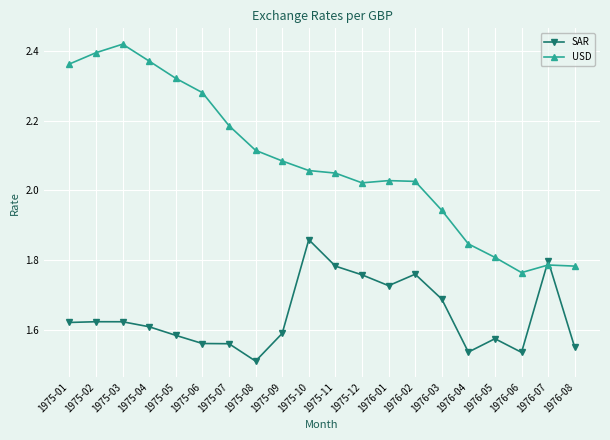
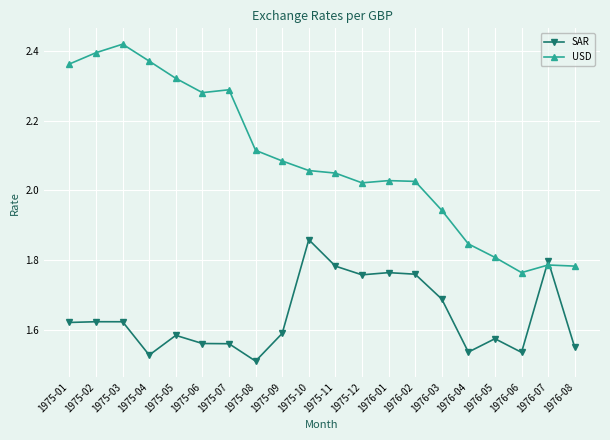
SAR, 1975-04: 1.61 -> 1.53
USD, 1975-07: 2.19 -> 2.29
SAR, 1976-01: 1.73 -> 1.76
